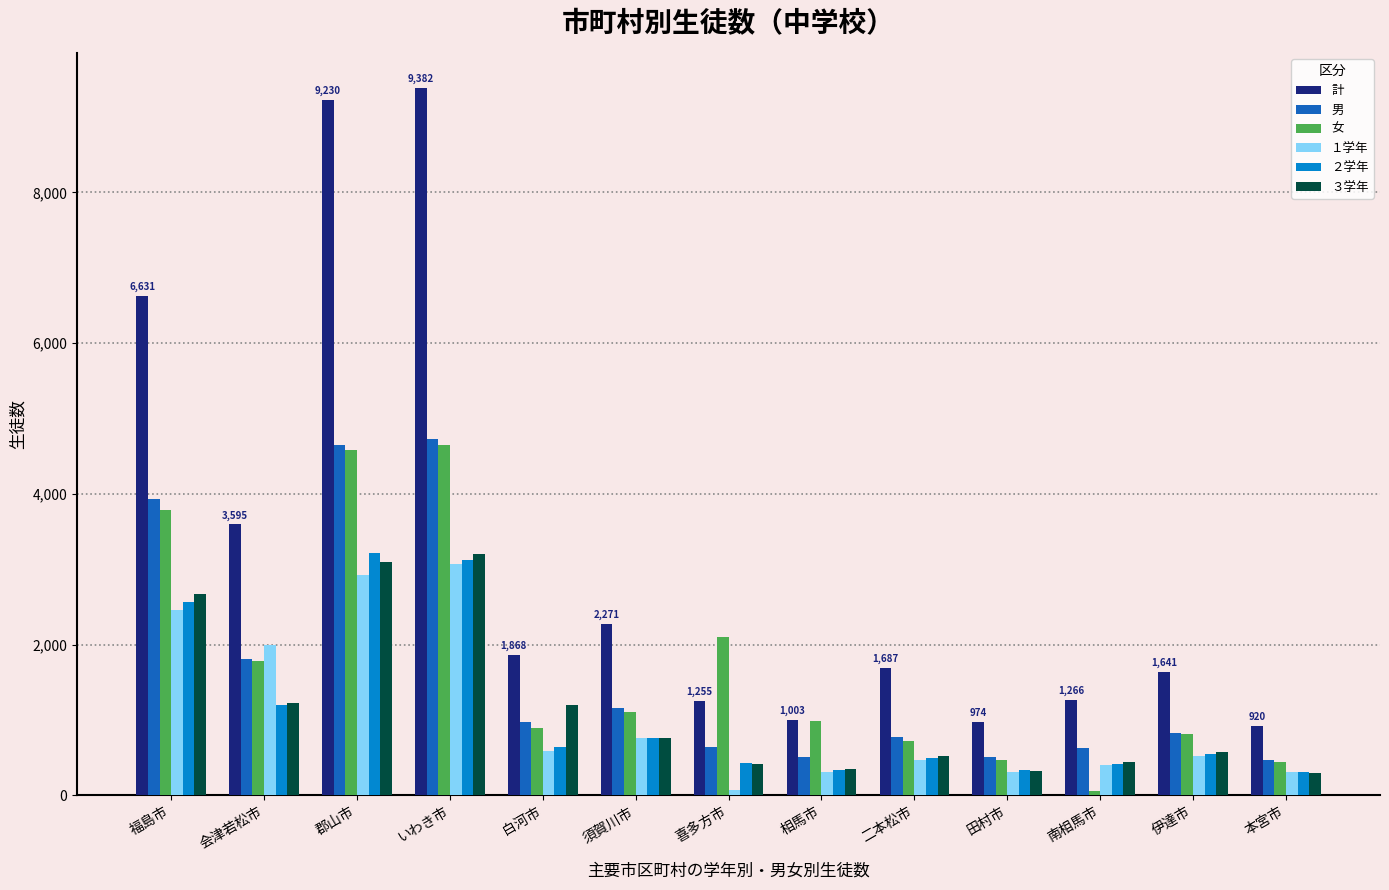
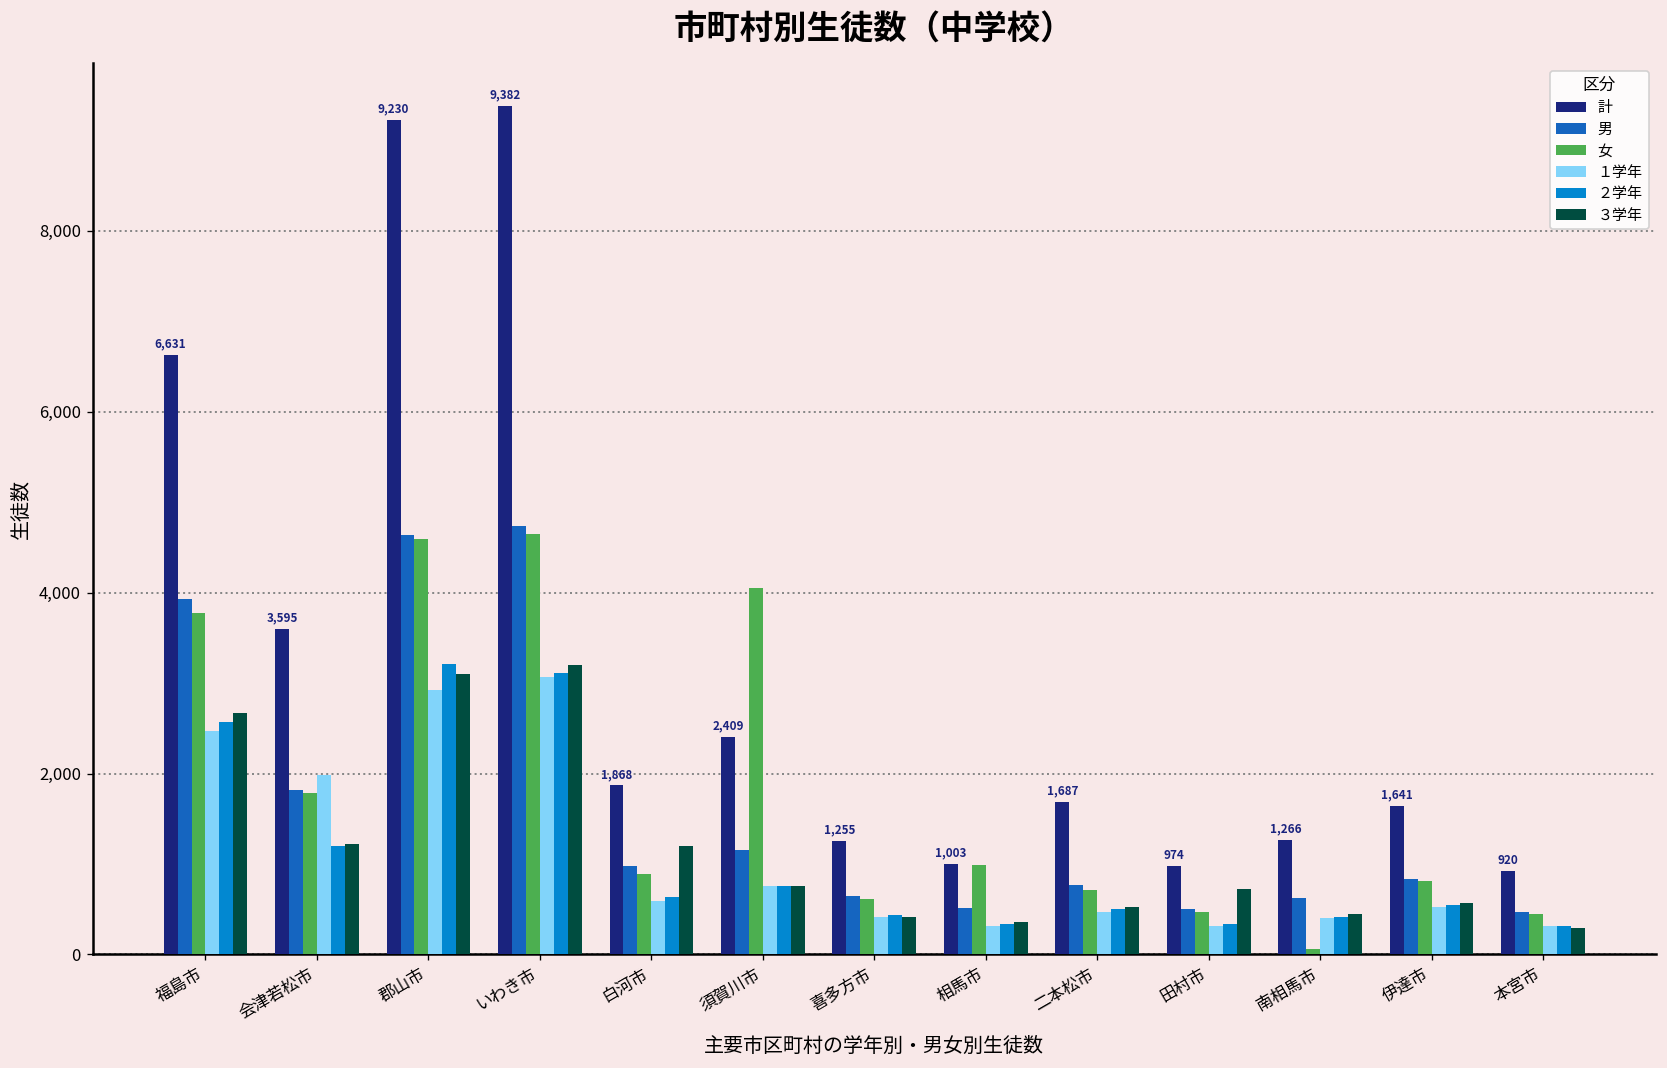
計, 須賀川市: 2,271 -> 2,409
女, 須賀川市: 1,100 -> 4,100
女, 喜多方市: 2,100 -> 600
１学年, 喜多方市: 100 -> 400
３学年, 田村市: 300 -> 700
